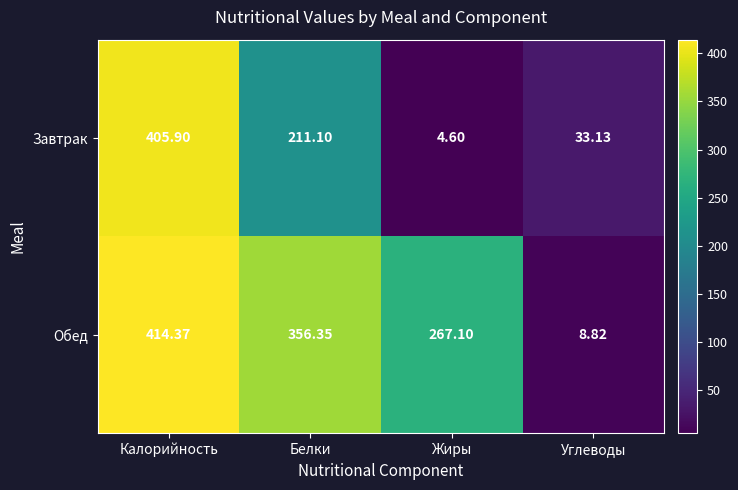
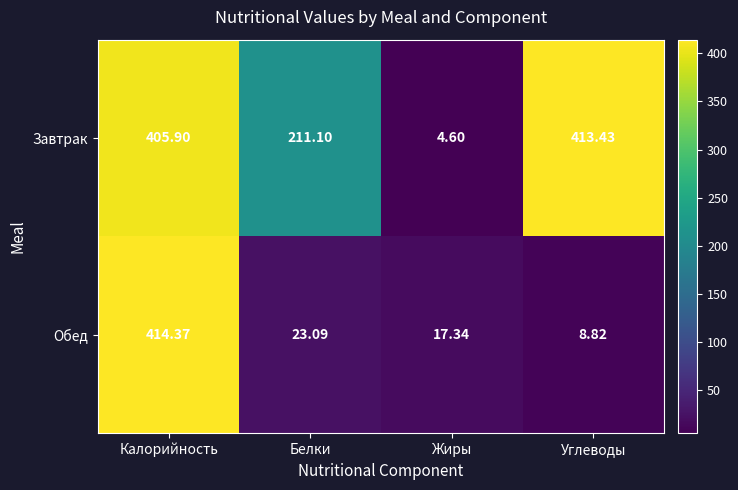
Завтрак, Углеводы: 33.13 -> 413.43
Обед, Белки: 356.35 -> 23.09
Обед, Жиры: 267.10 -> 17.34
